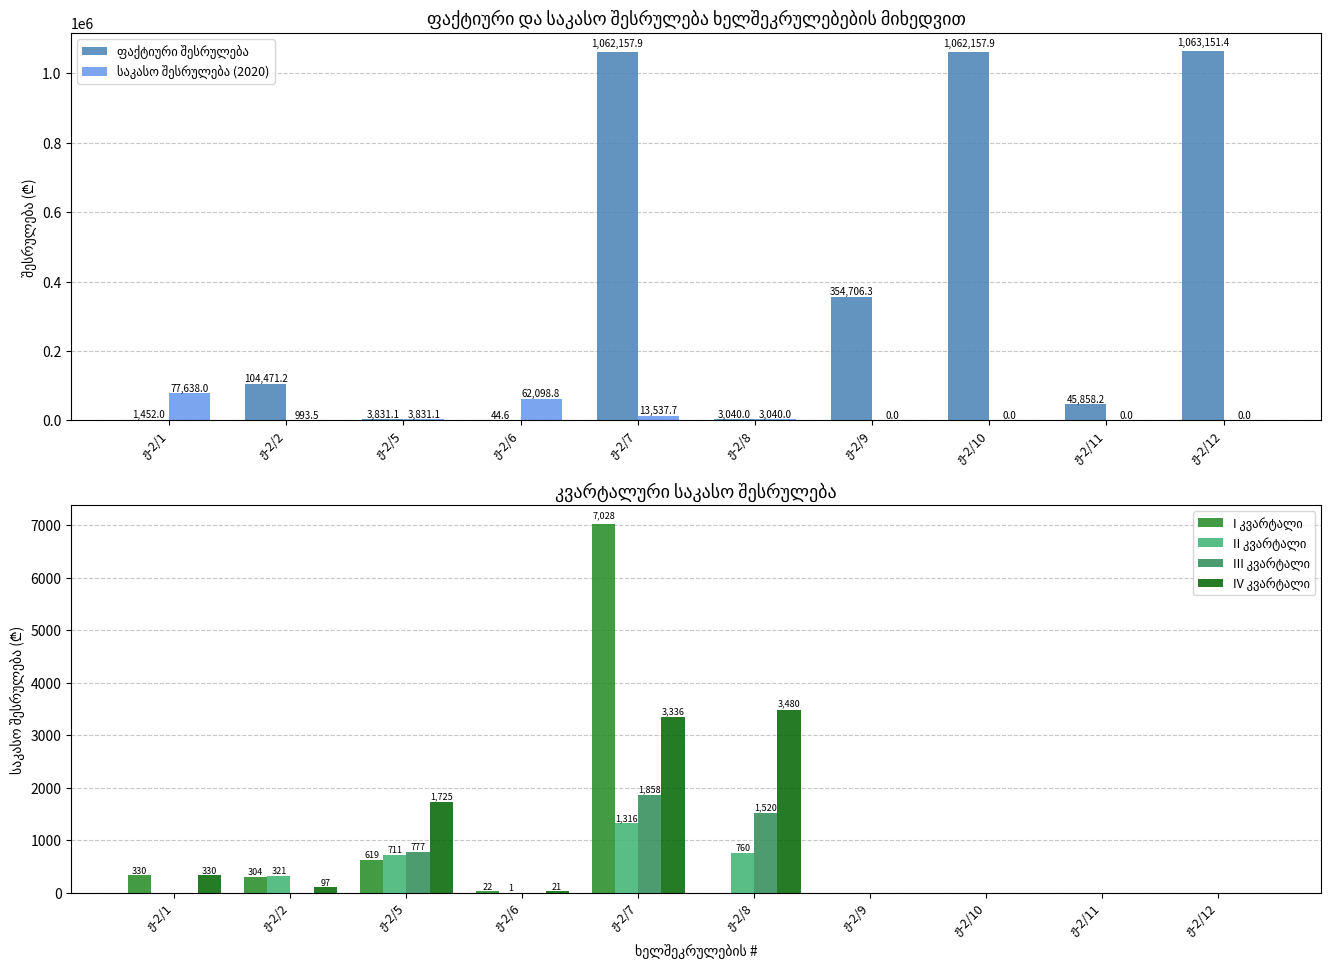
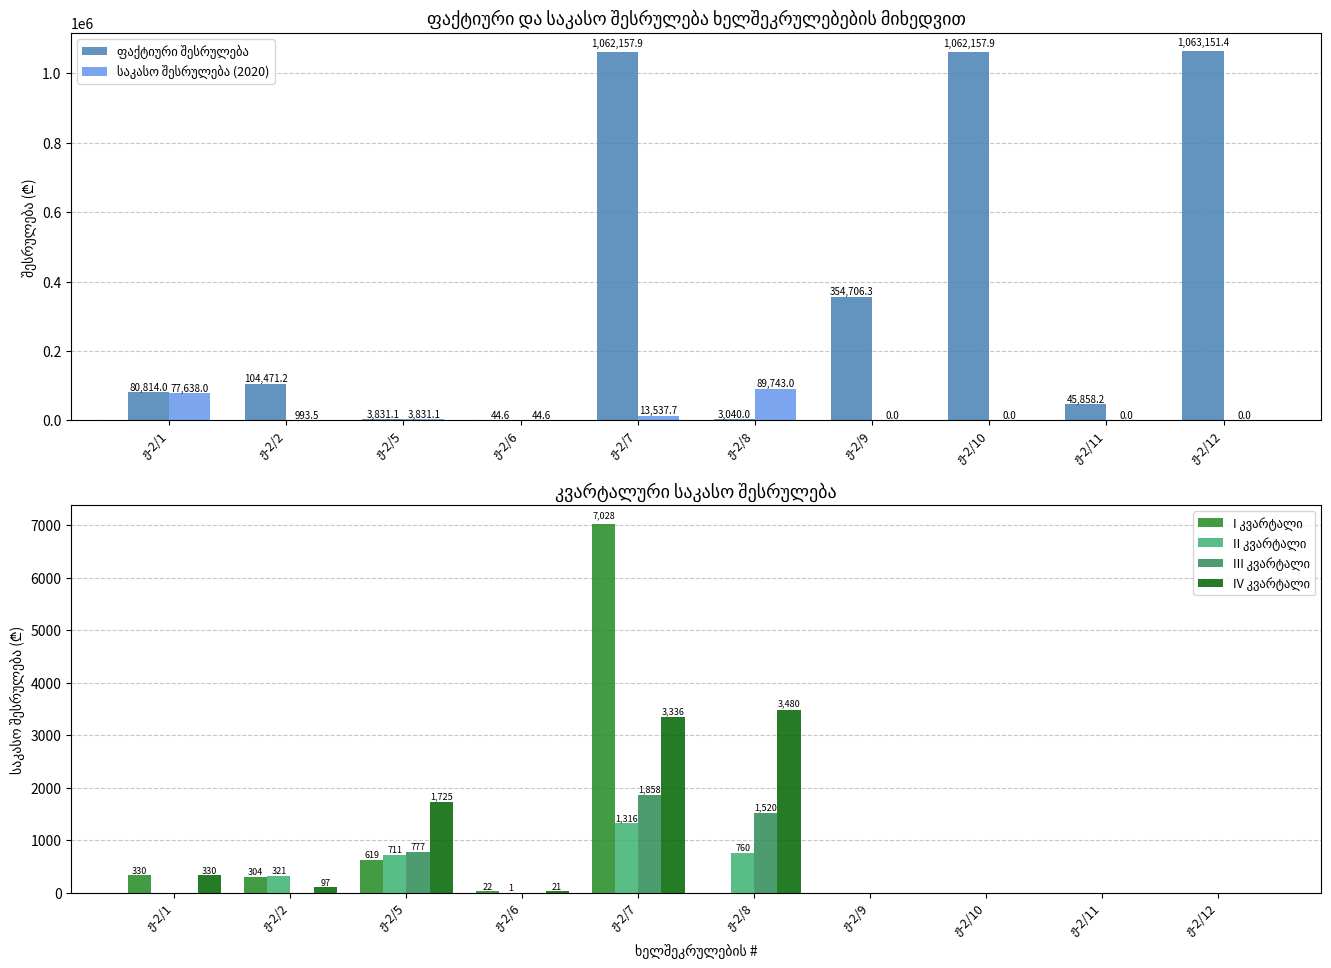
ფაქტიური და საკასო შესრულება ხელშეკრულებების მიხედვით, ფაქტიური შესრულება, ჟ-2/1: 1,452.0 -> 80,814.0
ფაქტიური და საკასო შესრულება ხელშეკრულებების მიხედვით, საკასო შესრულება (2020), ჟ-2/6: 62,098.8 -> 44.6
ფაქტიური და საკასო შესრულება ხელშეკრულებების მიხედვით, საკასო შესრულება (2020), ჟ-2/8: 3,040.0 -> 89,743.0
